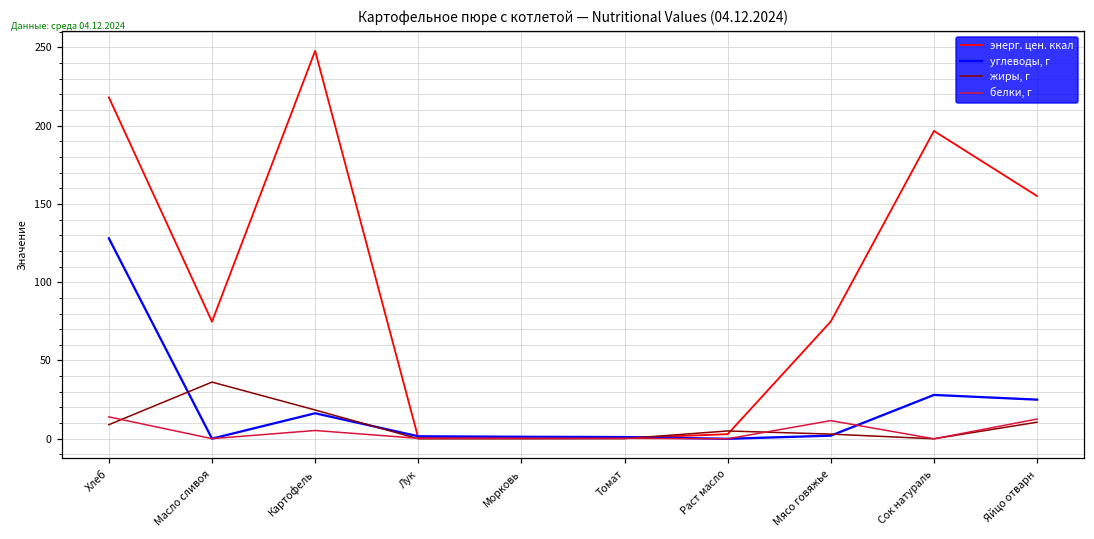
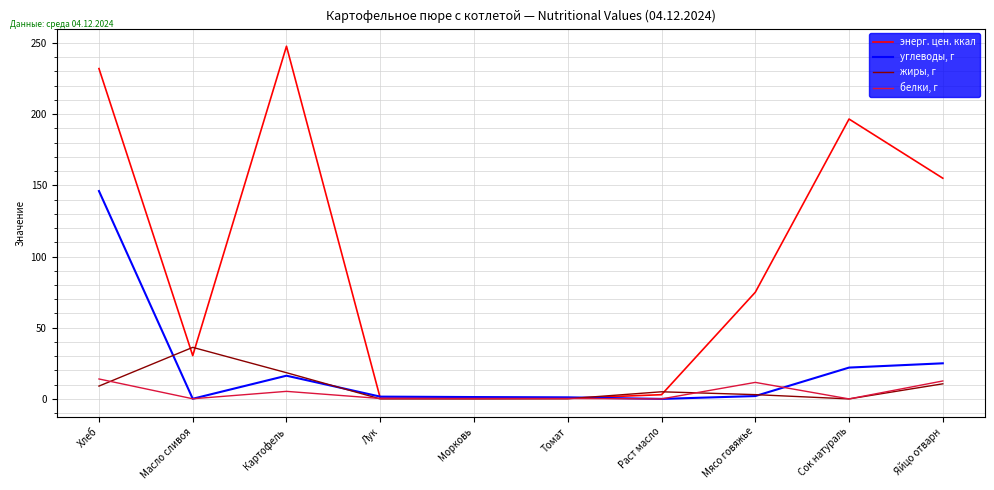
энерг. цен. ккал, Хлеб: 218 -> 232
углеводы, г, Хлеб: 128 -> 146
энерг. цен. ккал, Масло сливоя: 75 -> 30
углеводы, г, Сок натураль: 28 -> 22
